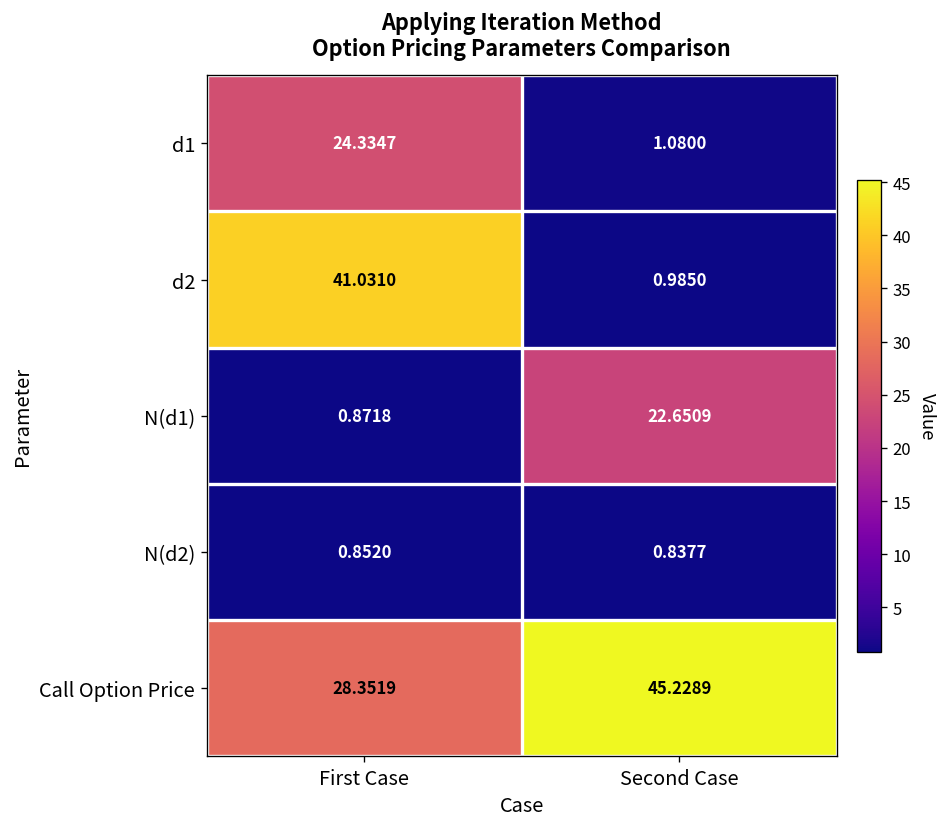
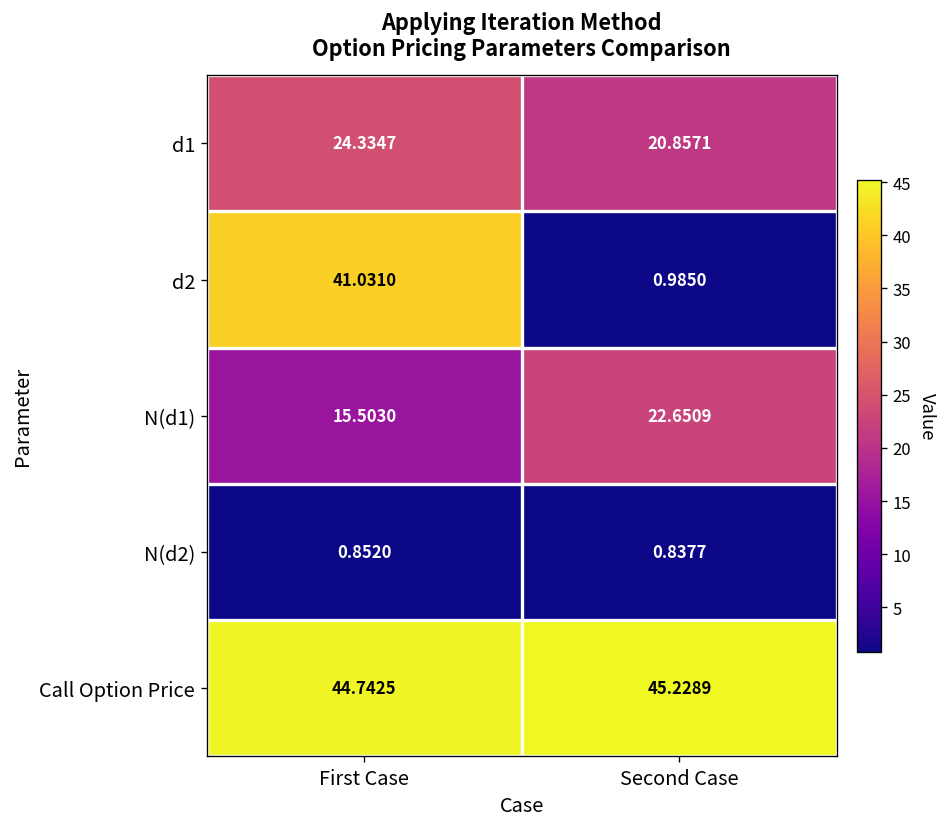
d1, Second Case: 1.0800 -> 20.8571
N(d1), First Case: 0.8718 -> 15.5030
Call Option Price, First Case: 28.3519 -> 44.7425
